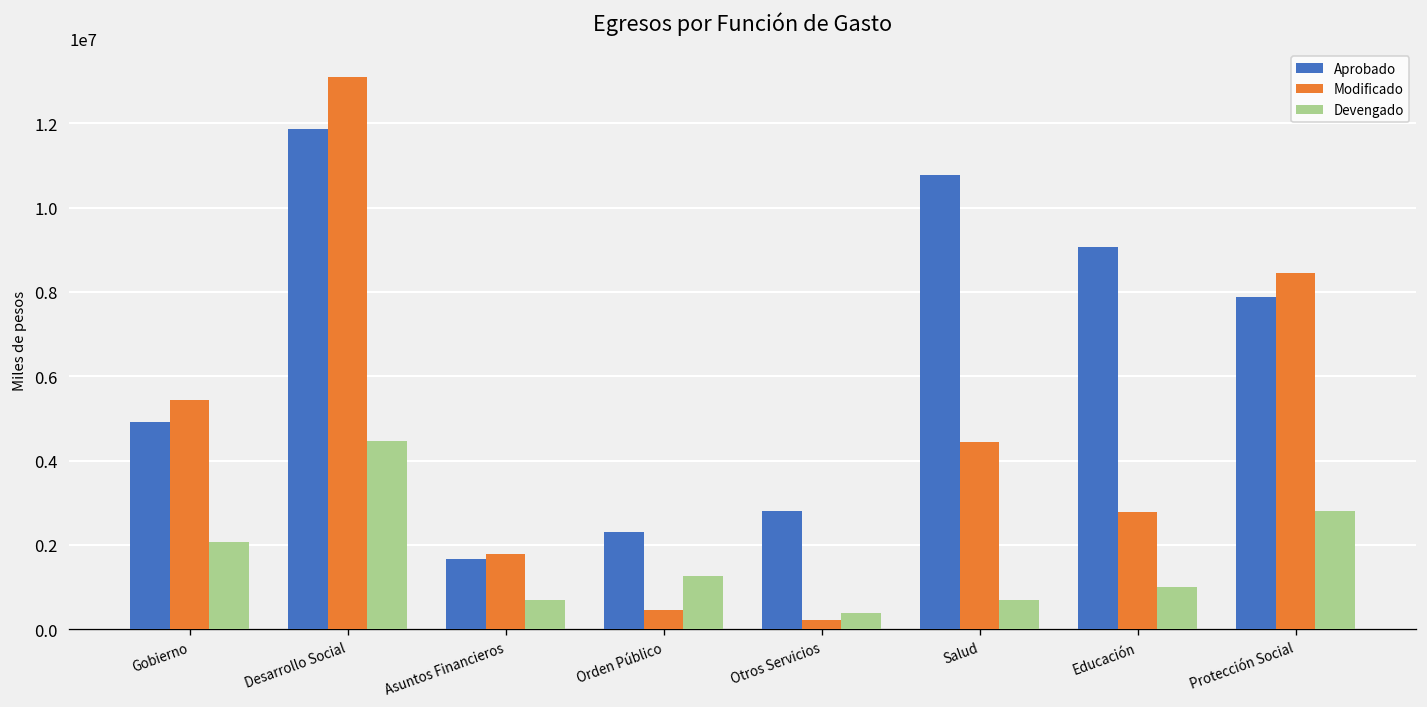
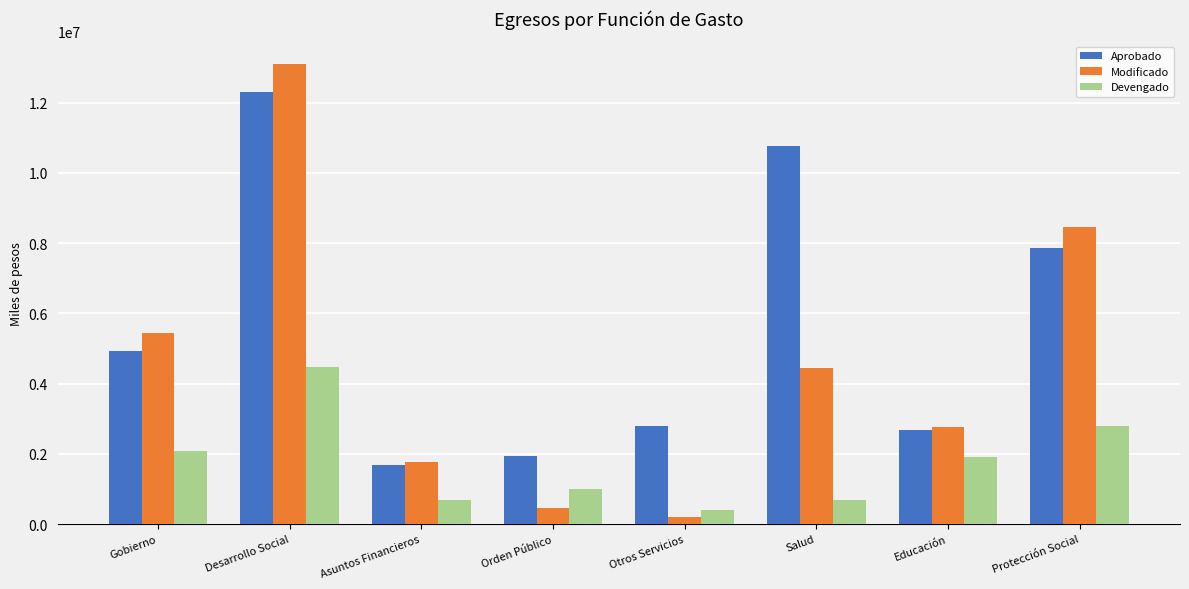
Aprobado, Desarrollo Social: 11900000 -> 12300000
Aprobado, Orden Público: 2300000 -> 2000000
Devengado, Orden Público: 1300000 -> 1000000
Aprobado, Educación: 9100000 -> 2700000
Devengado, Educación: 1000000 -> 1900000
